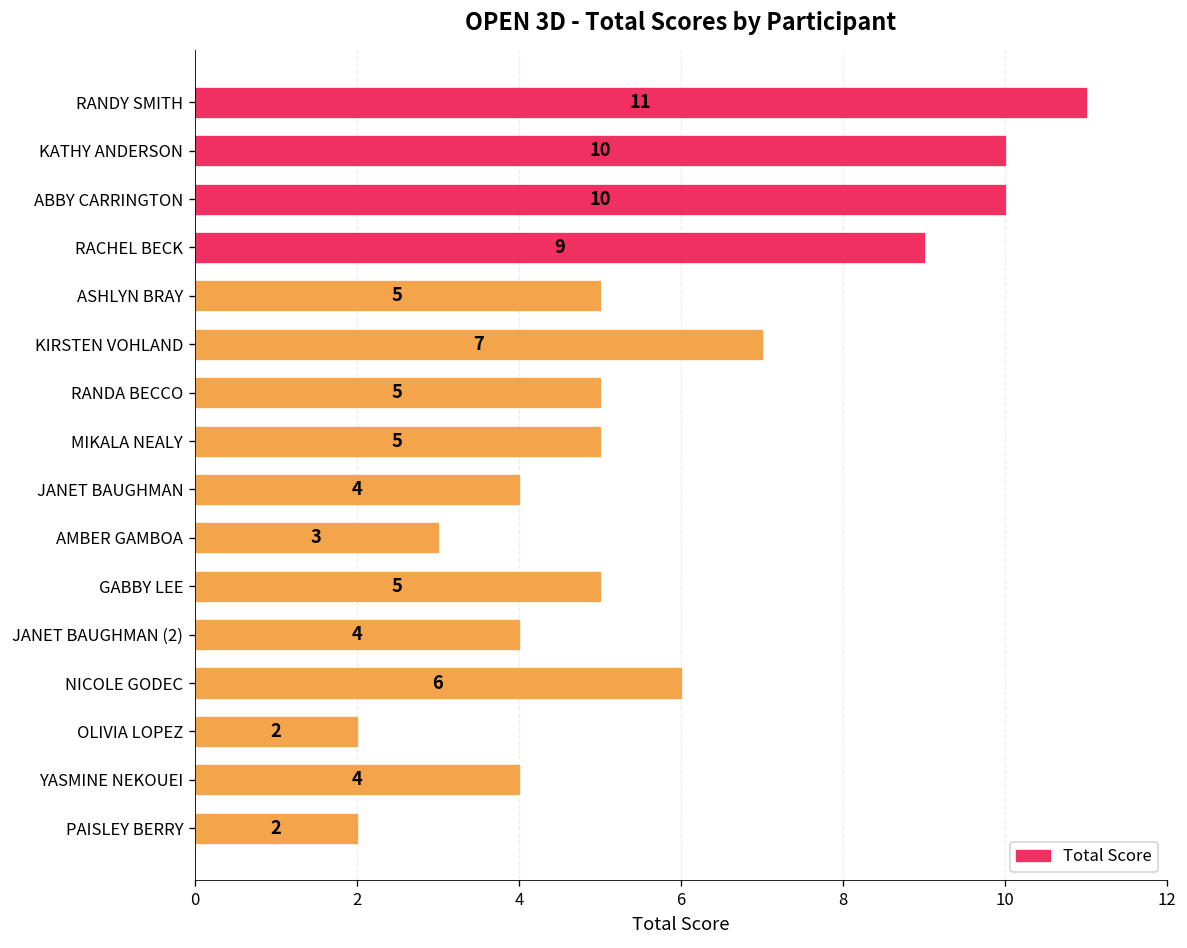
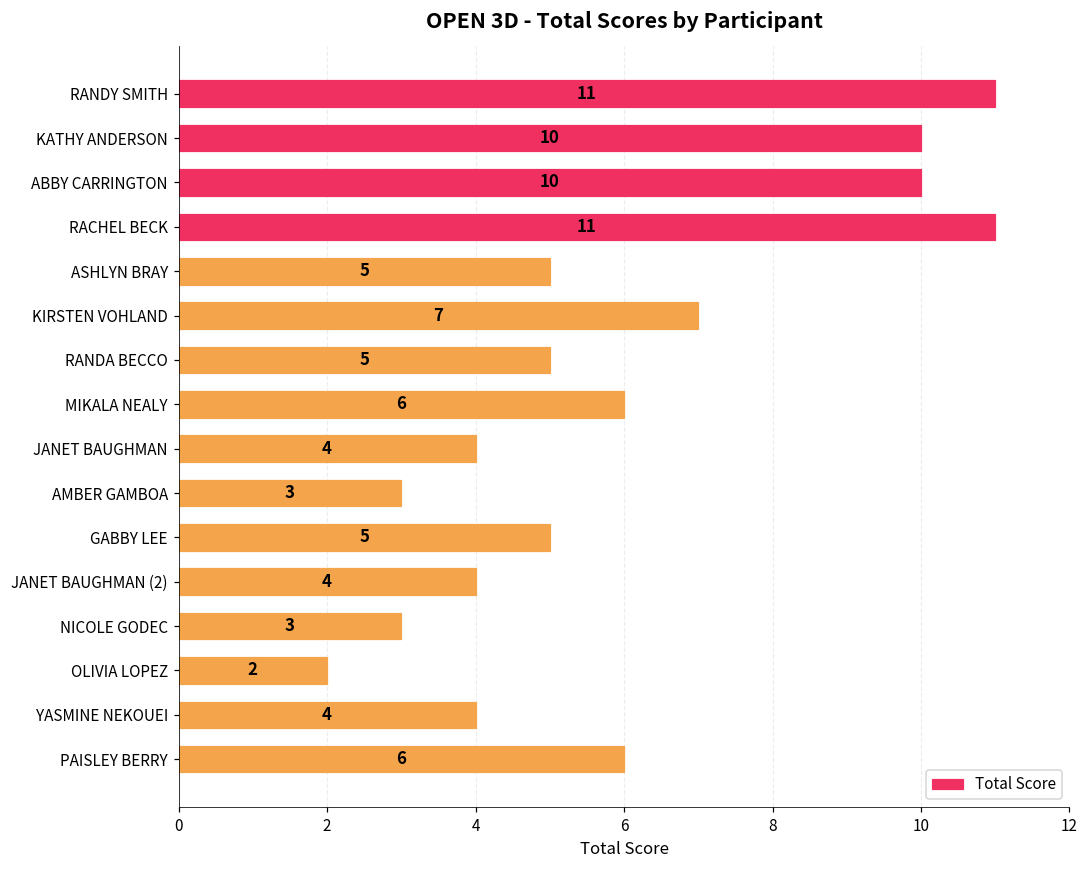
RACHEL BECK: 9 -> 11
MIKALA NEALY: 5 -> 6
NICOLE GODEC: 6 -> 3
PAISLEY BERRY: 2 -> 6
